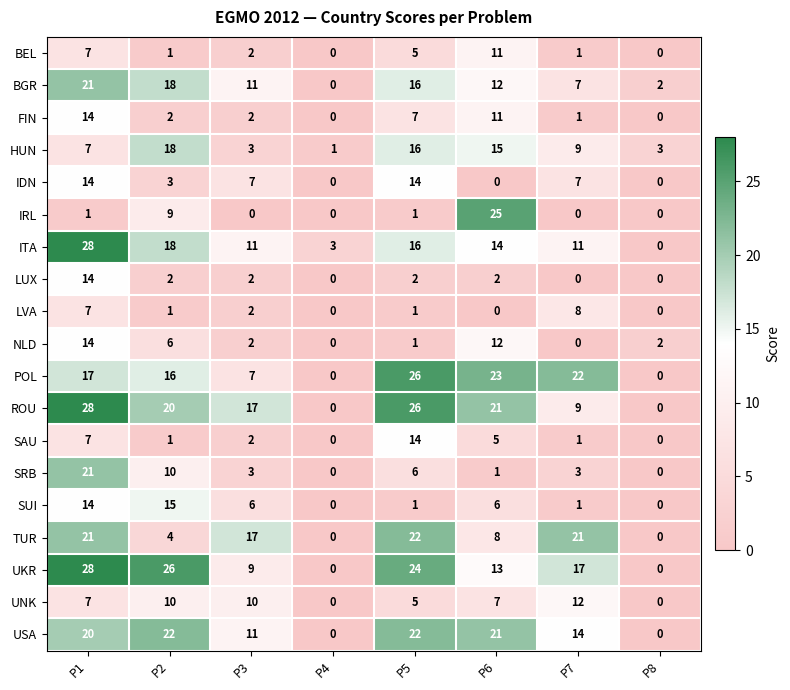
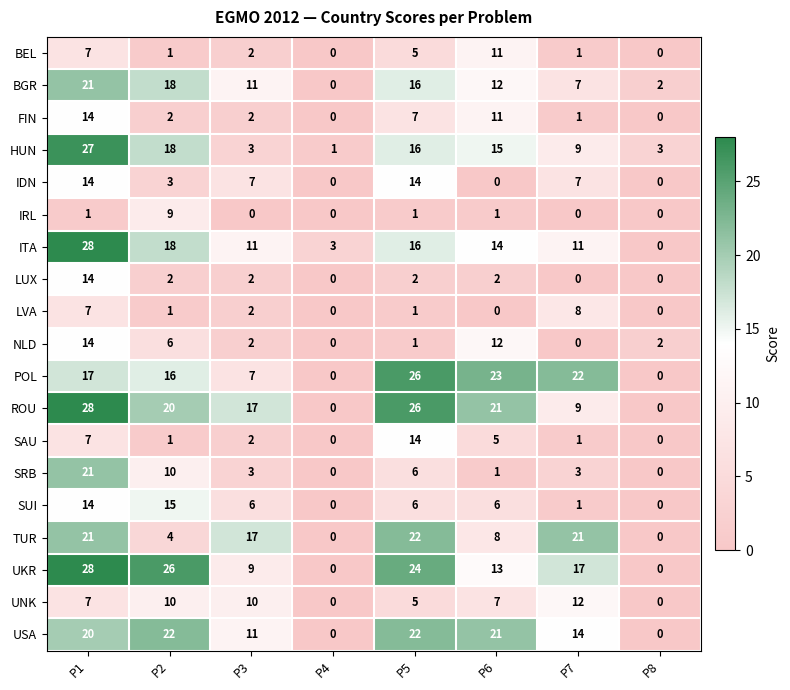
HUN, P1: 7 -> 27
IRL, P6: 25 -> 1
SUI, P5: 1 -> 6
